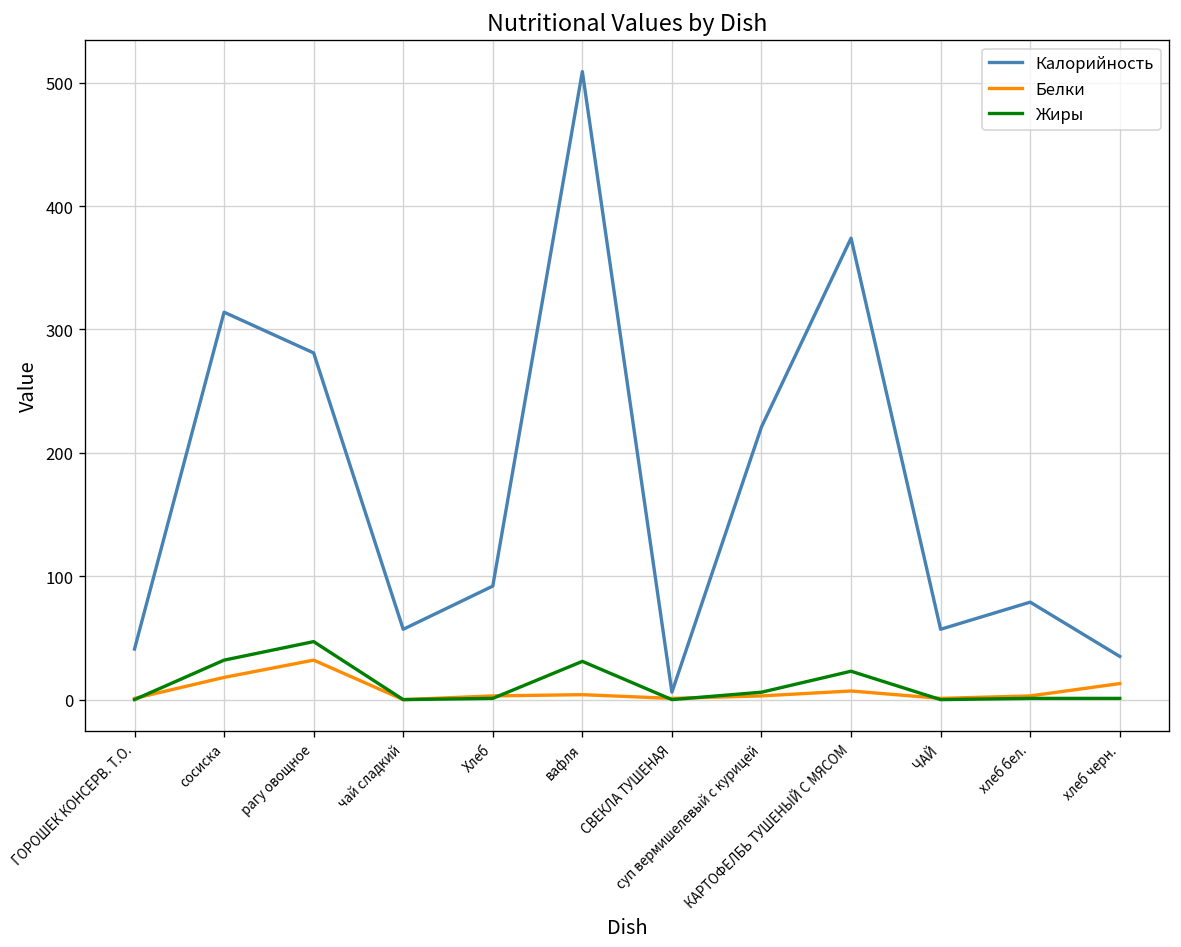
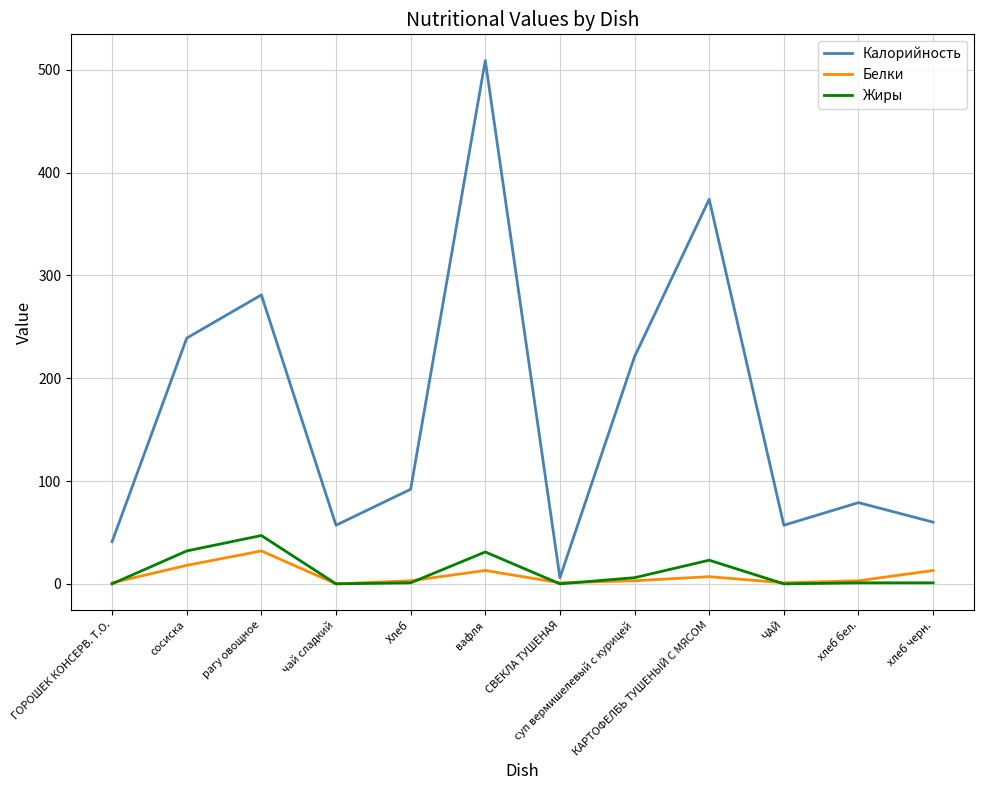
Калорийность, сосиска: 314 -> 239
Белки, вафля: 4 -> 13
Калорийность, хлеб черн.: 35 -> 60
